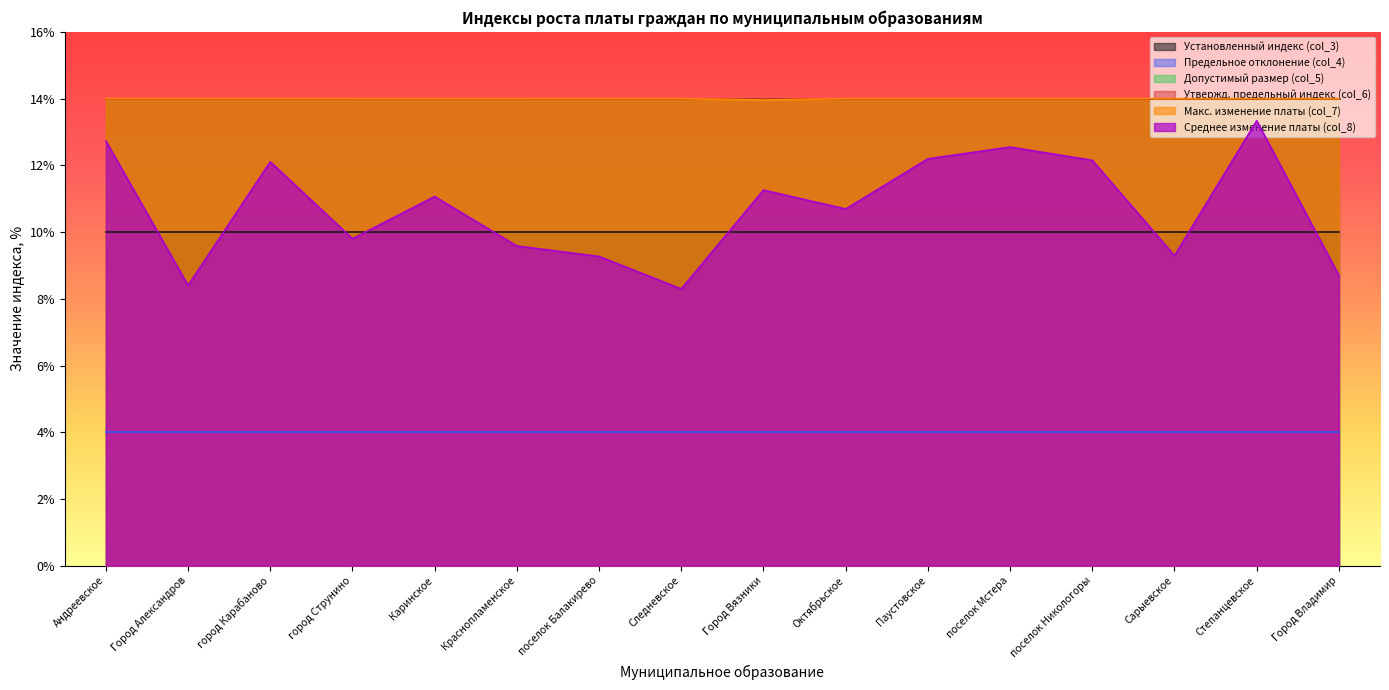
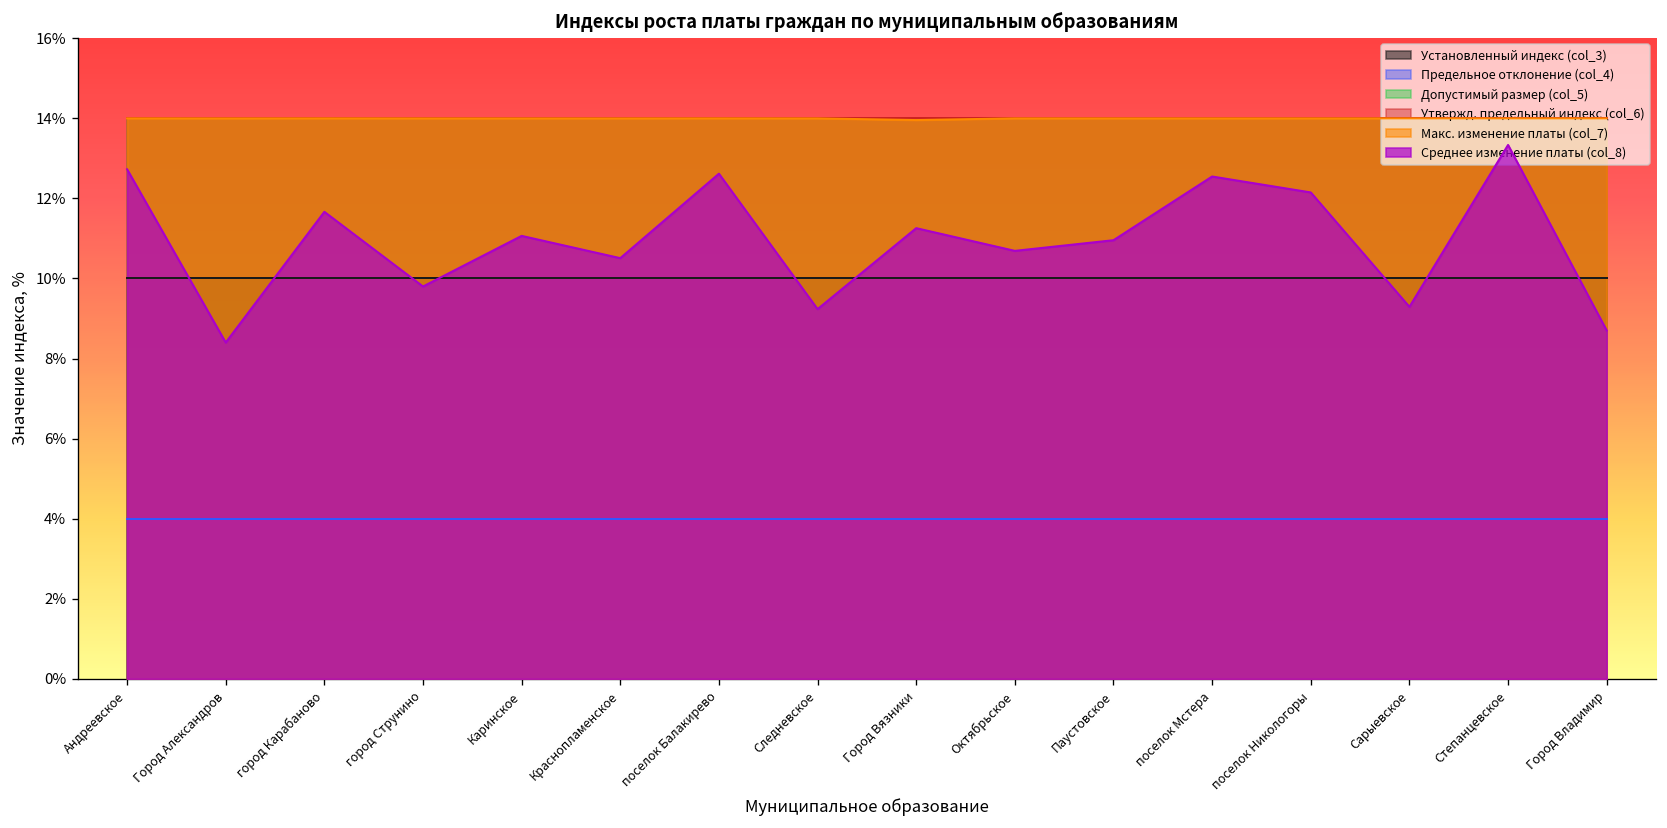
Среднее изменение платы (col_8), город Карабаново: 12.1% -> 11.7%
Среднее изменение платы (col_8), Краснопламенское: 9.6% -> 10.5%
Среднее изменение платы (col_8), поселок Балакирево: 9.3% -> 12.6%
Среднее изменение платы (col_8), Следневское: 8.3% -> 9.2%
Среднее изменение платы (col_8), Паустовское: 12.2% -> 11.0%
